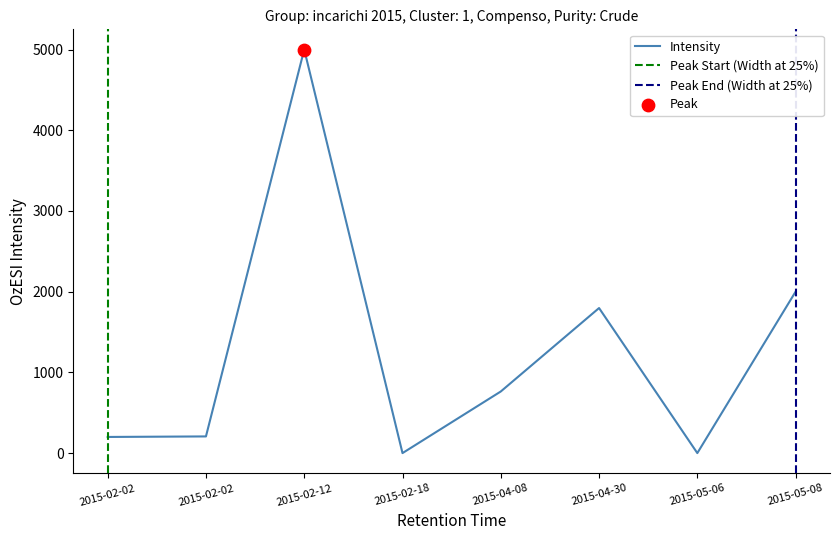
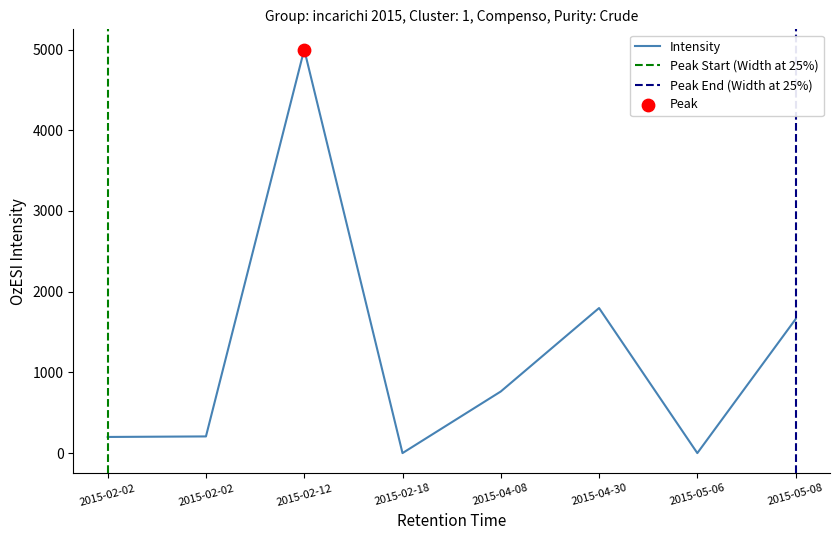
Intensity, 2015-05-08: 2000 -> 1700
